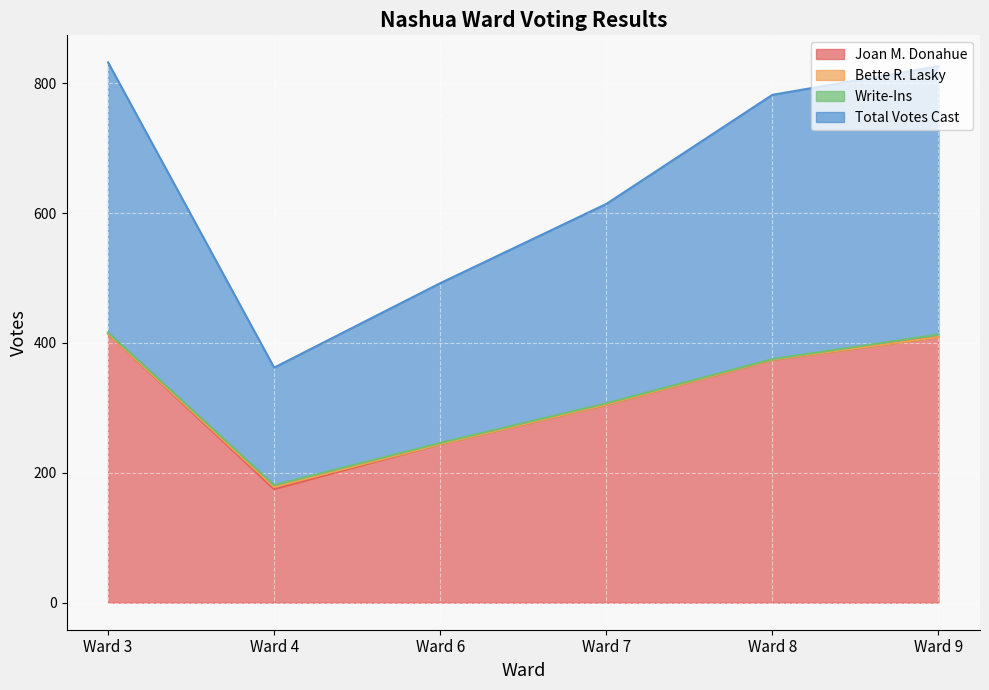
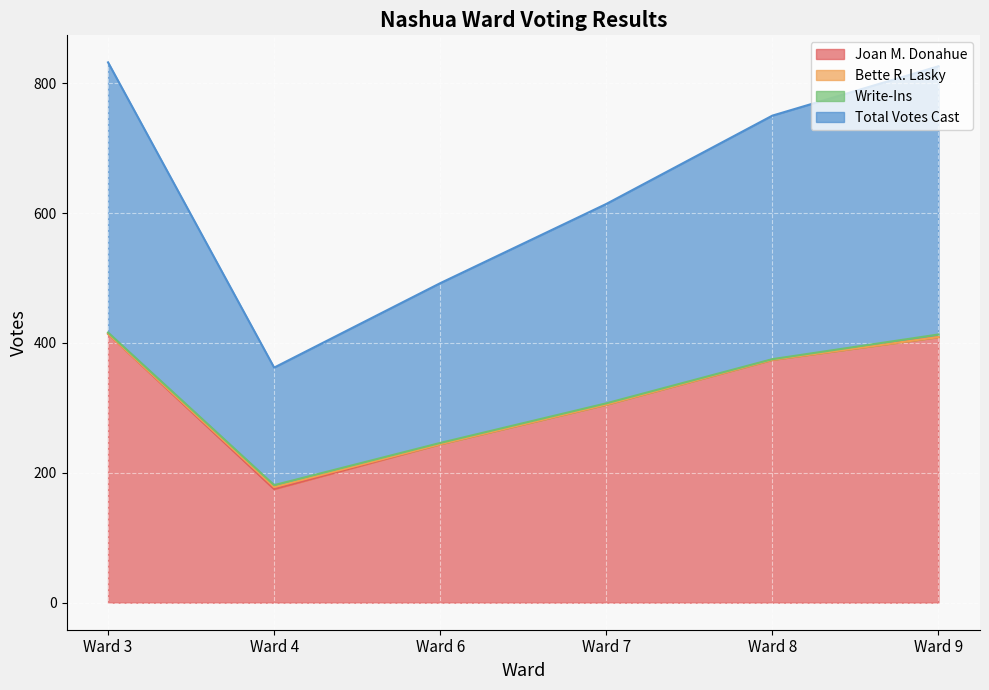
Total Votes Cast, Ward 8: 410 -> 380
